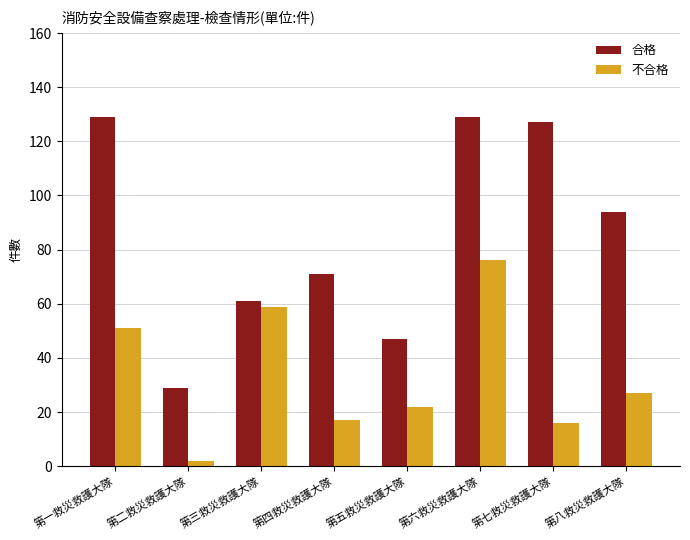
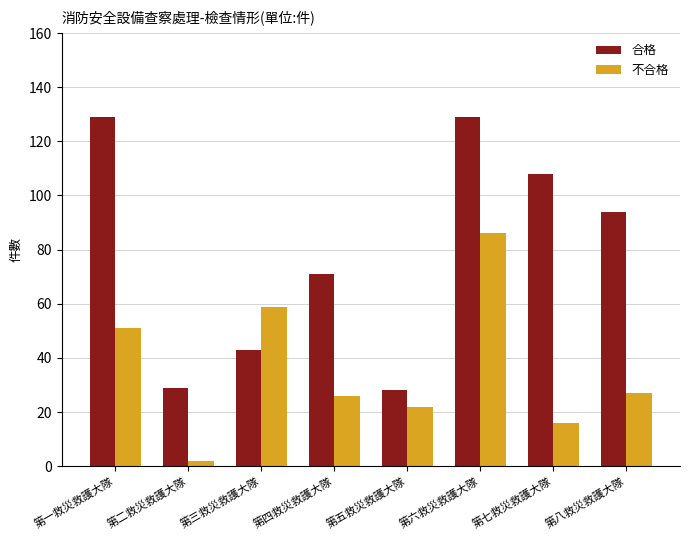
合格, 第三救災救護大隊: 61 -> 43
不合格, 第四救災救護大隊: 17 -> 26
合格, 第五救災救護大隊: 47 -> 28
不合格, 第六救災救護大隊: 76 -> 86
合格, 第七救災救護大隊: 127 -> 108
